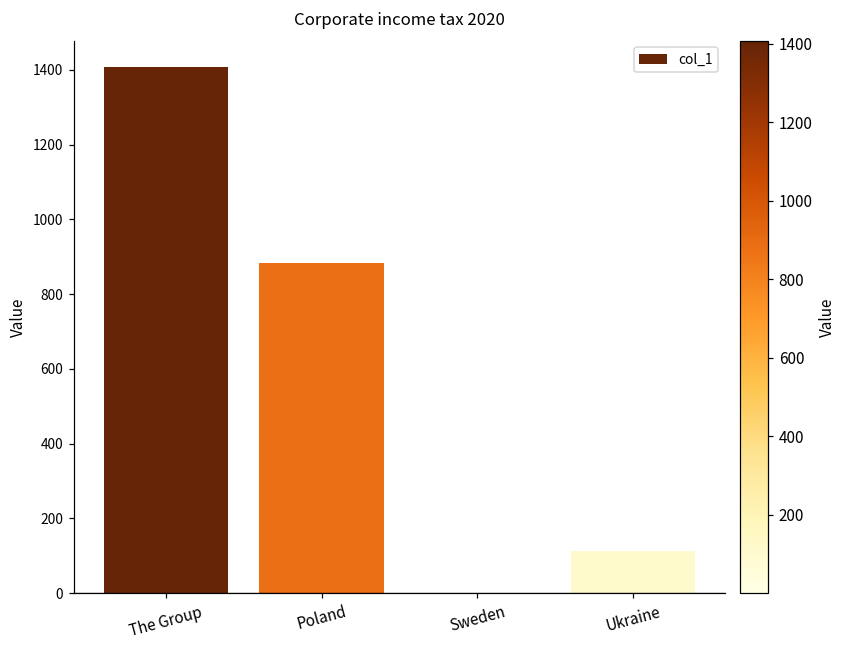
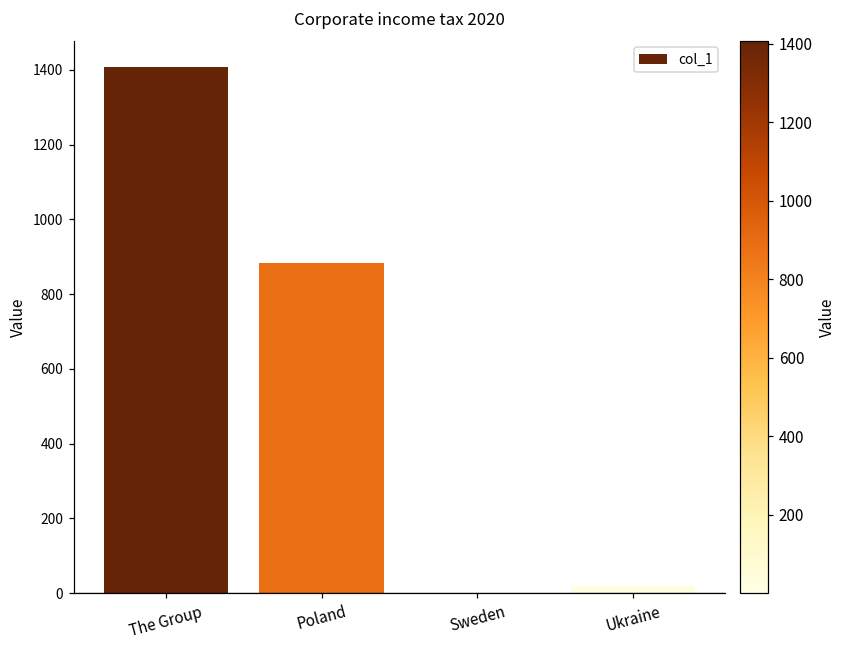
Ukraine: 110 -> 20
